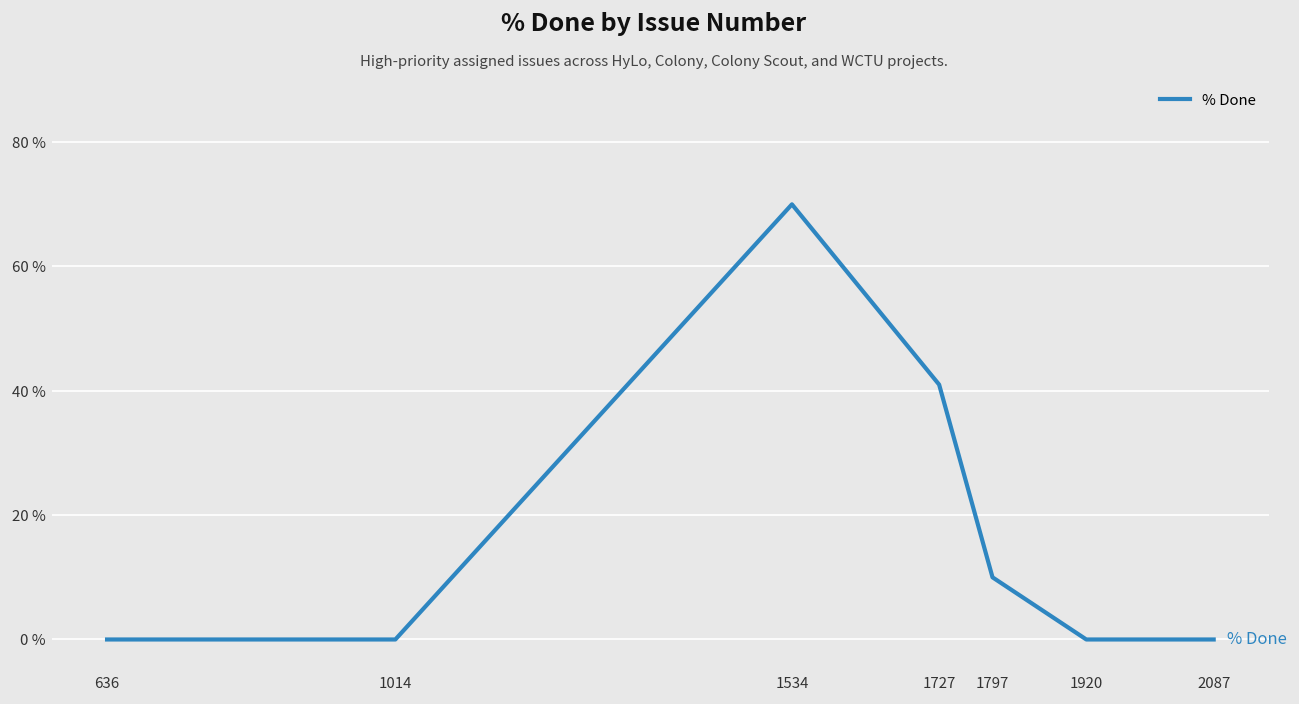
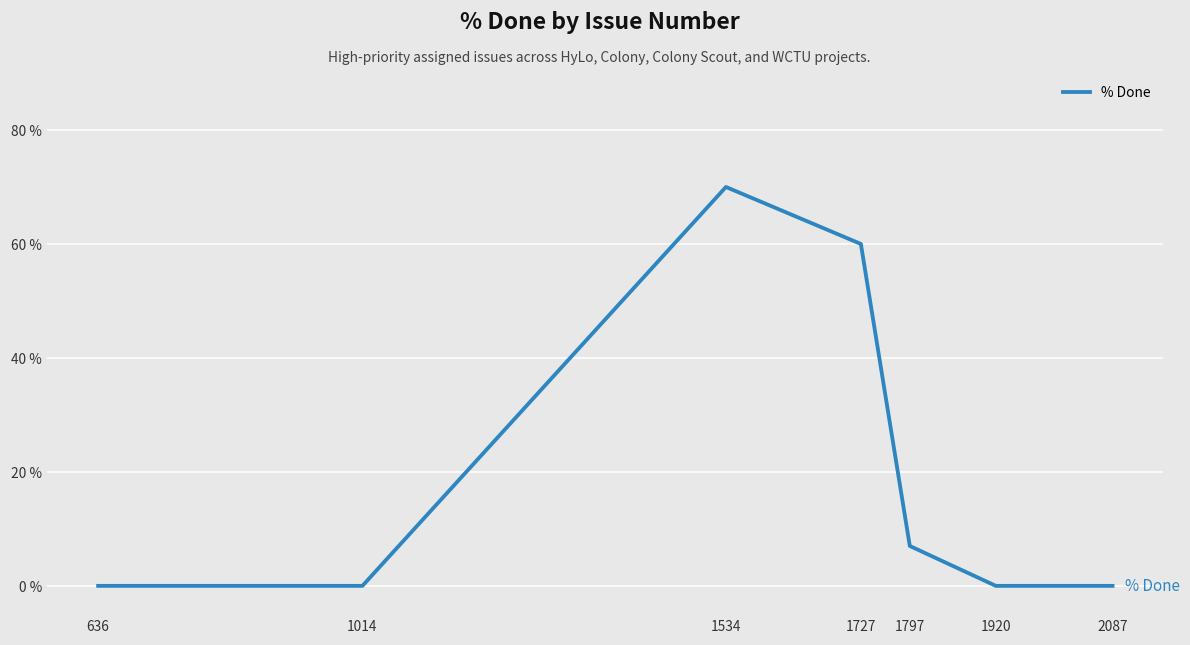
1727: 41 % -> 60 %
1797: 10 % -> 7 %
